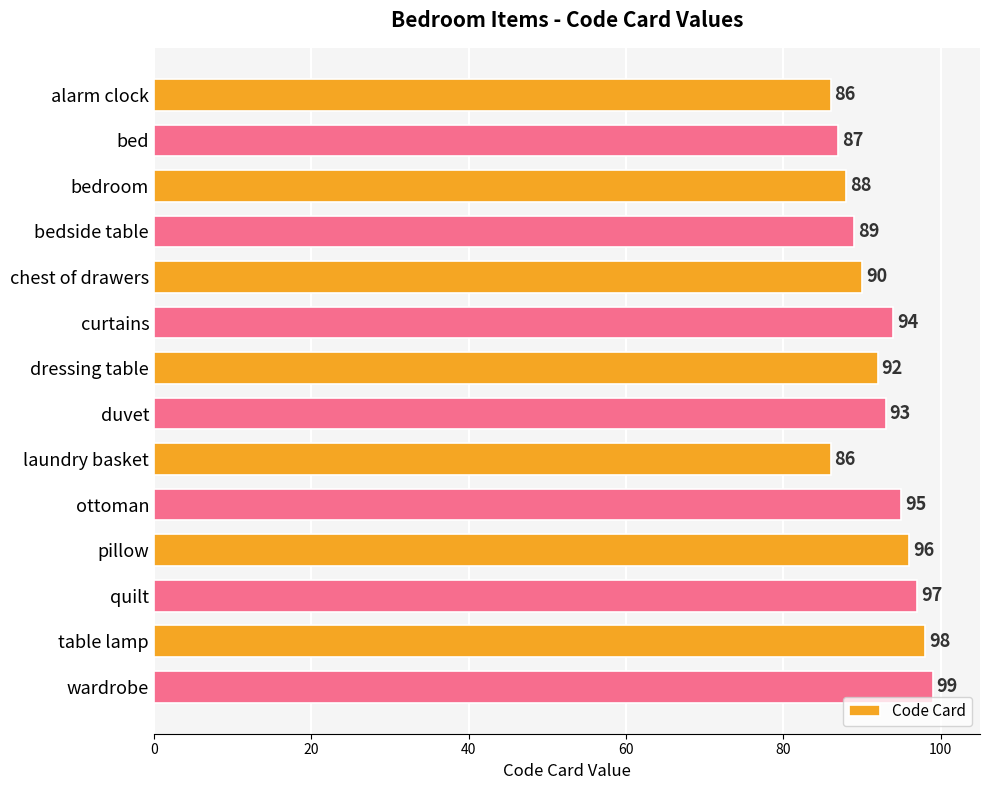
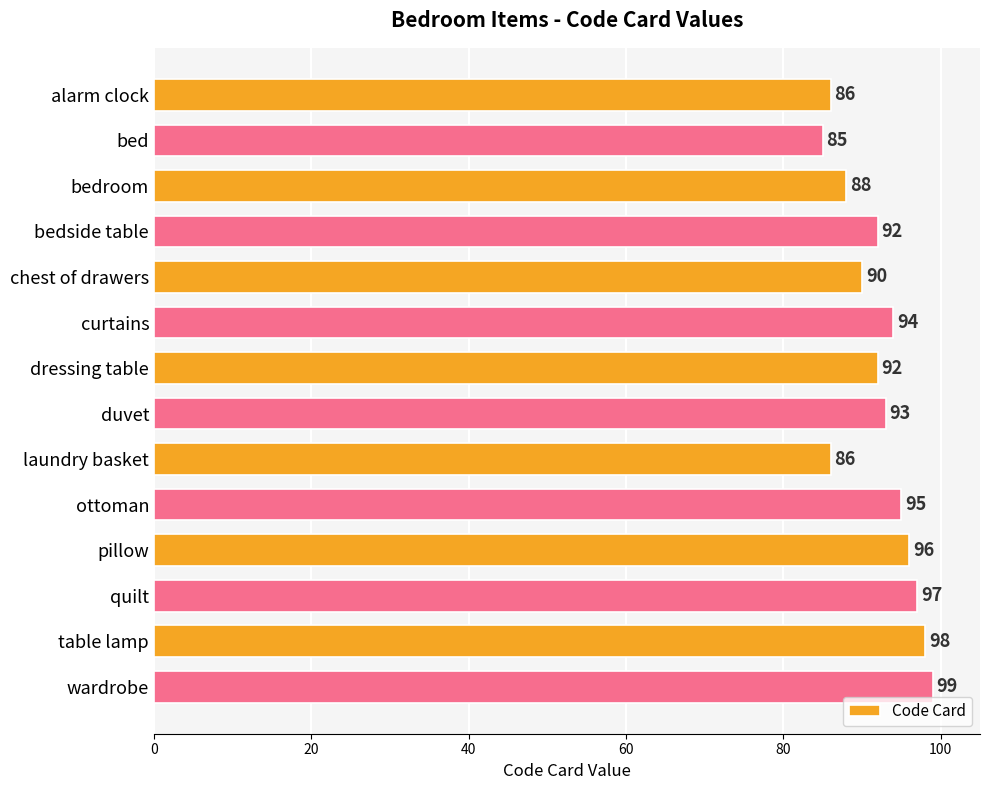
bed: 87 -> 85
bedside table: 89 -> 92
